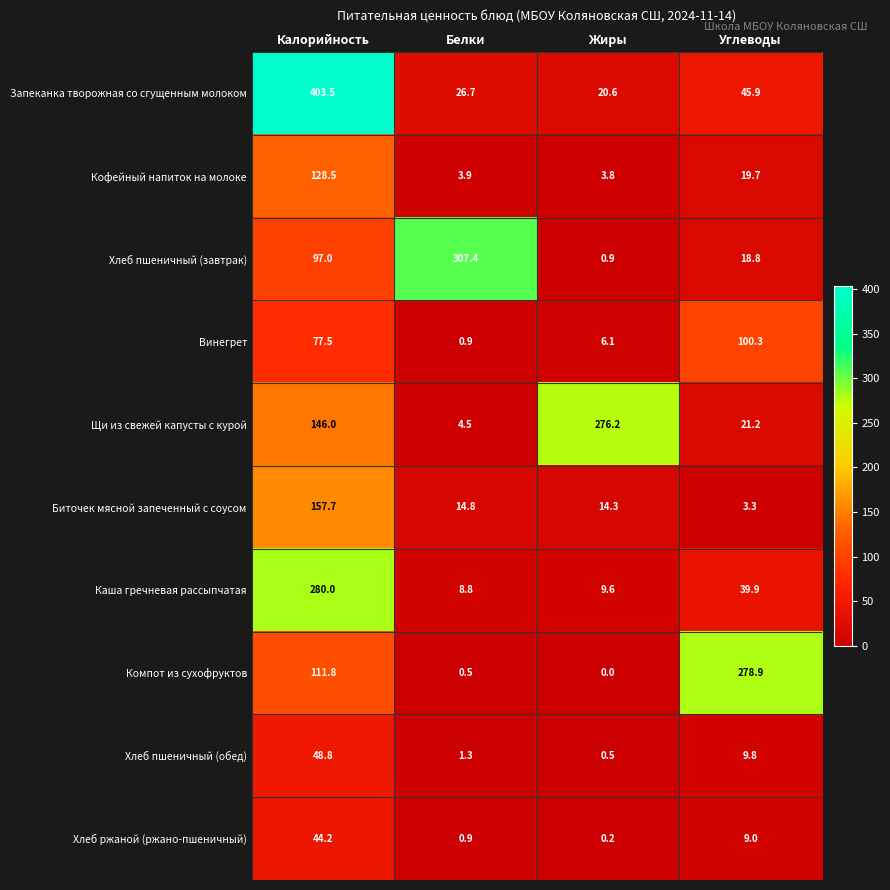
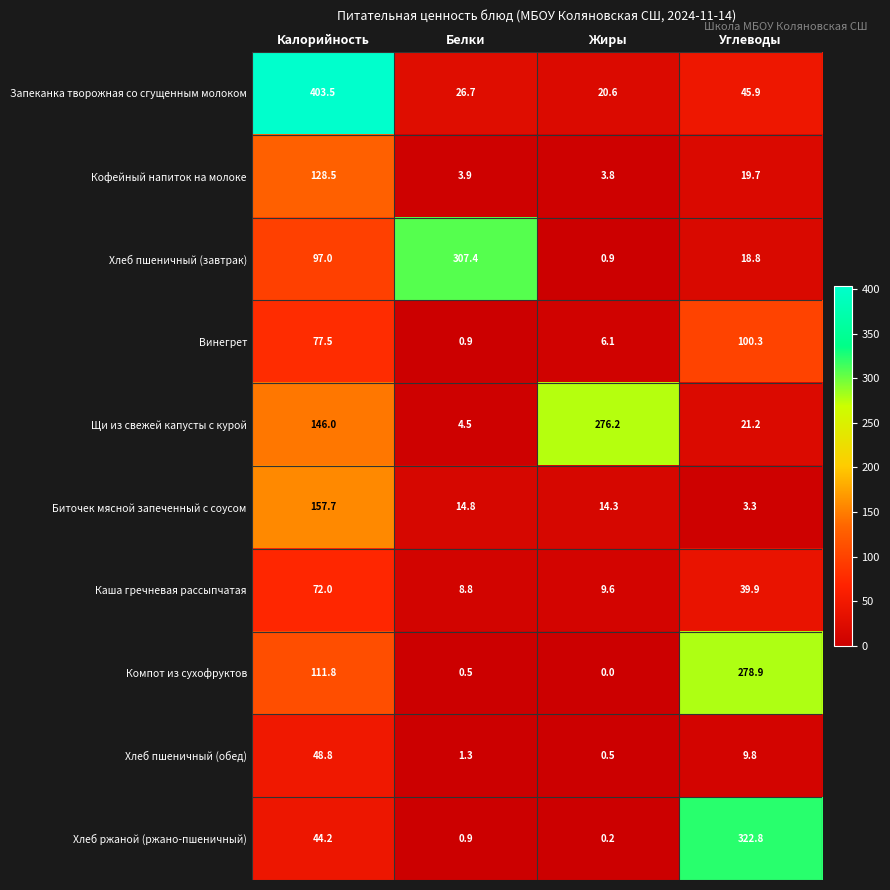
Каша гречневая рассыпчатая, Калорийность: 280.0 -> 72.0
Хлеб ржаной (ржано-пшеничный), Углеводы: 9.0 -> 322.8
